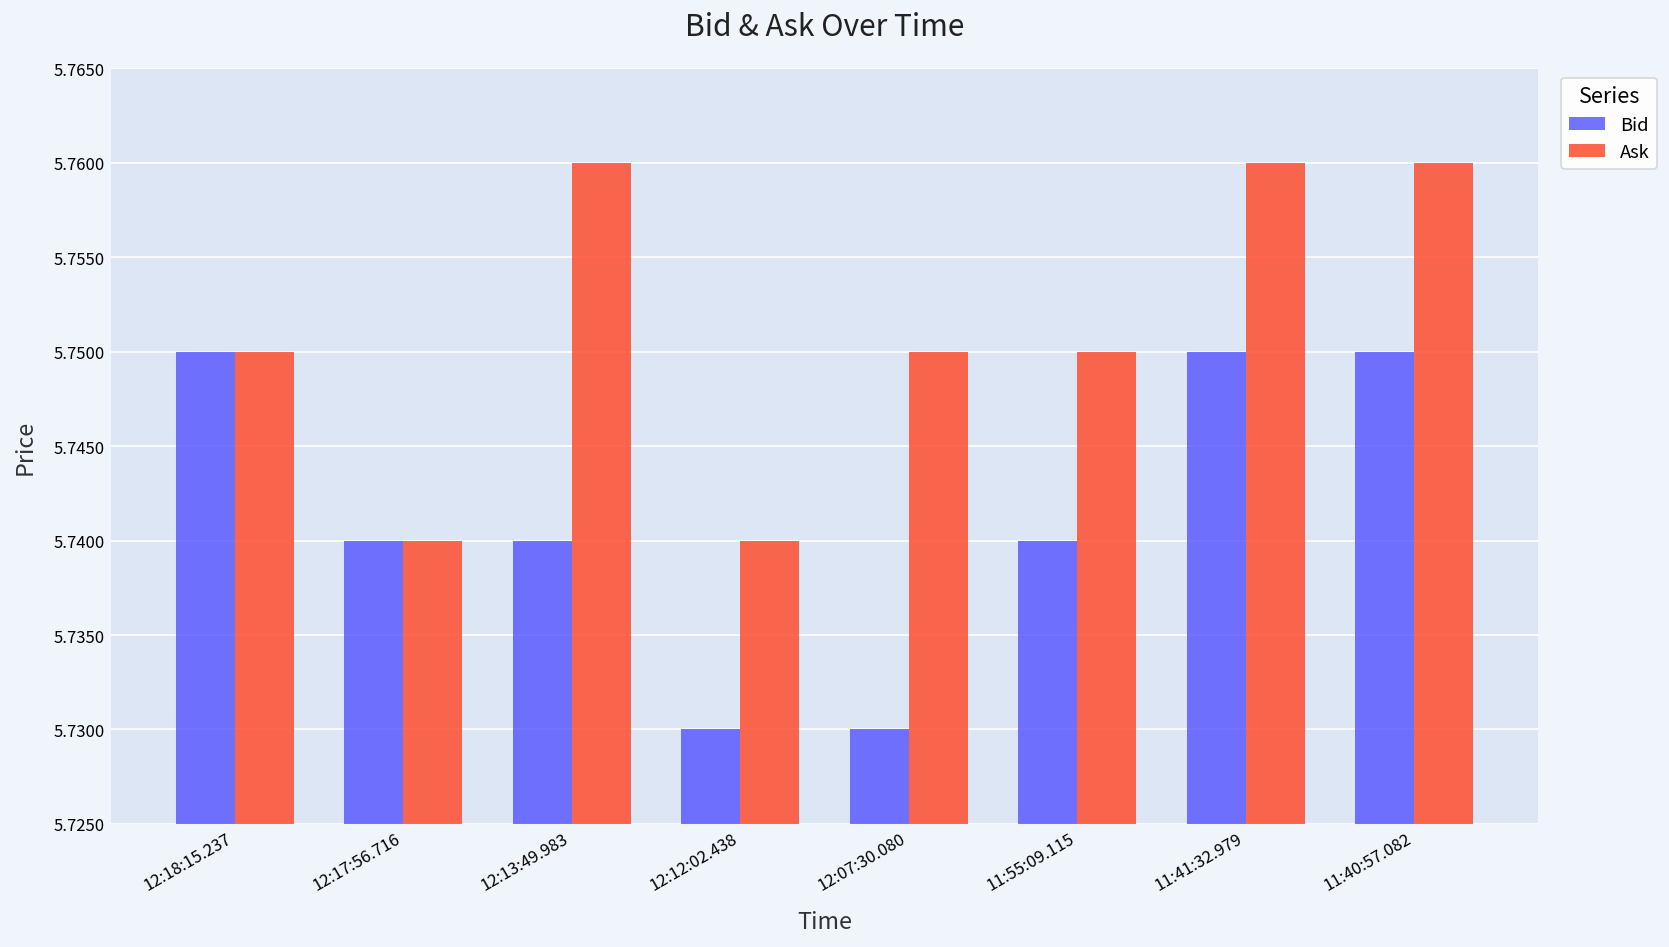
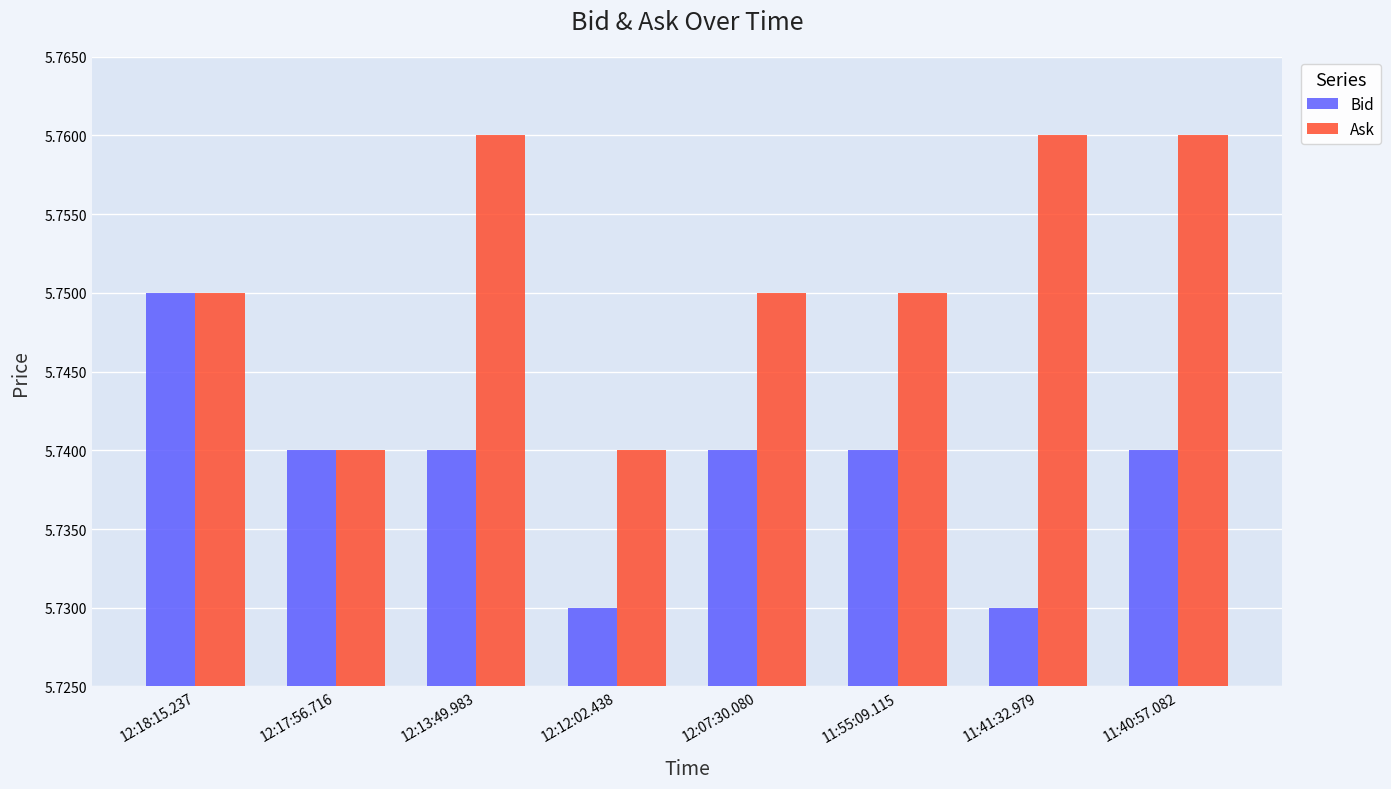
Bid, 12:07:30.080: 5.73 -> 5.74
Bid, 11:41:32.979: 5.75 -> 5.73
Bid, 11:40:57.082: 5.75 -> 5.74
